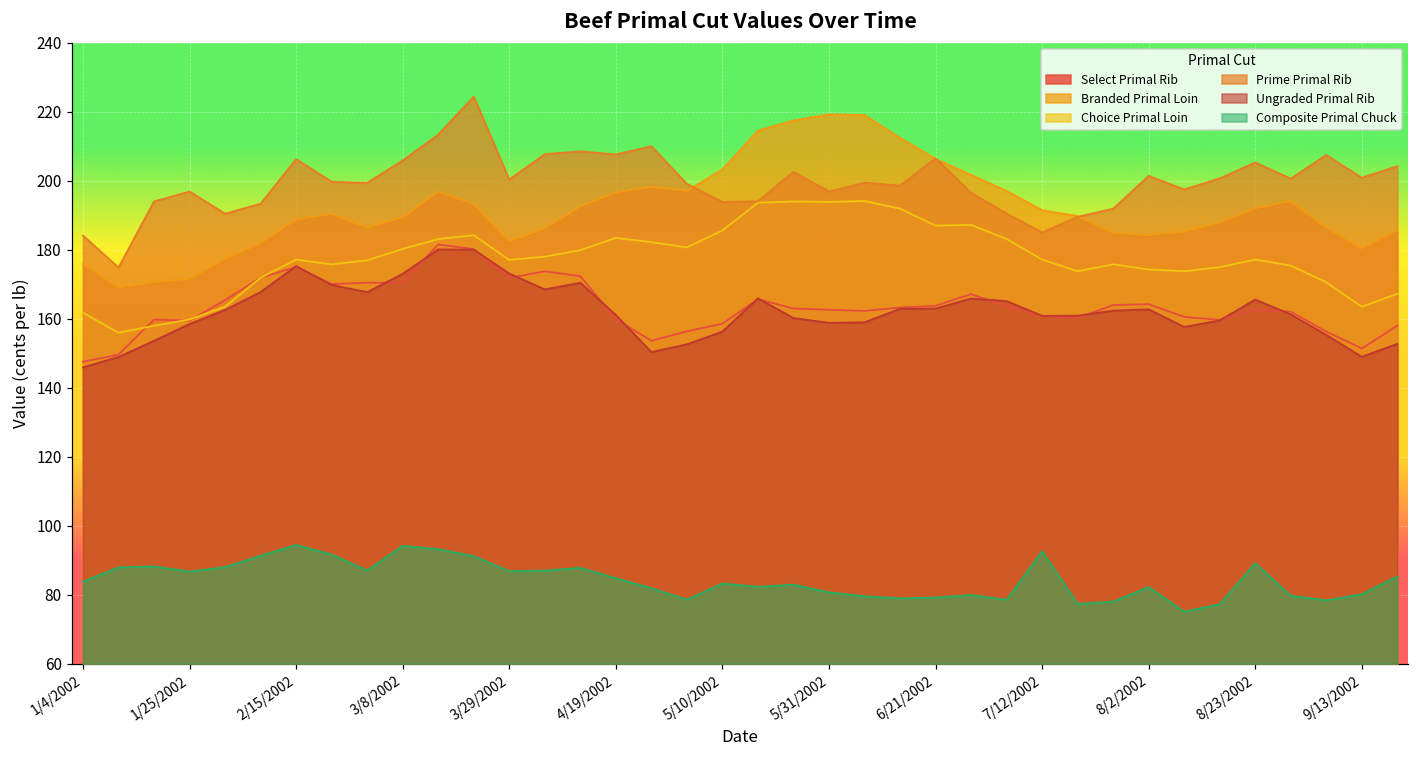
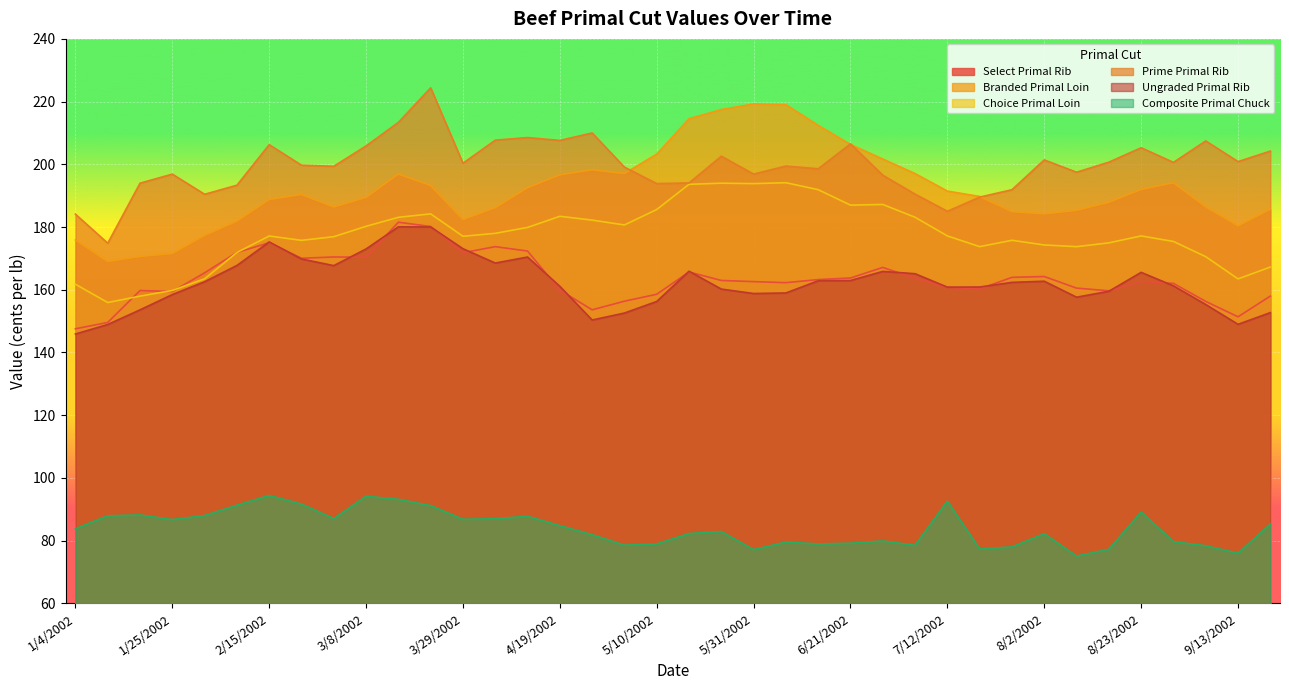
Composite Primal Chuck, 5/10/2002: 83 -> 79
Composite Primal Chuck, 5/31/2002: 81 -> 77
Composite Primal Chuck, 9/13/2002: 80 -> 76
